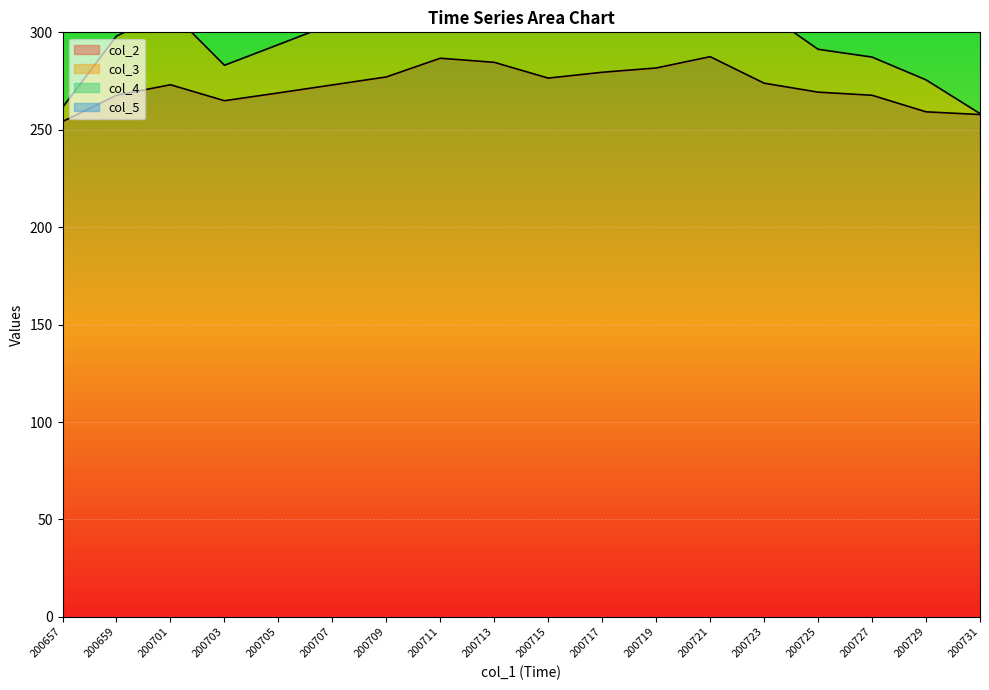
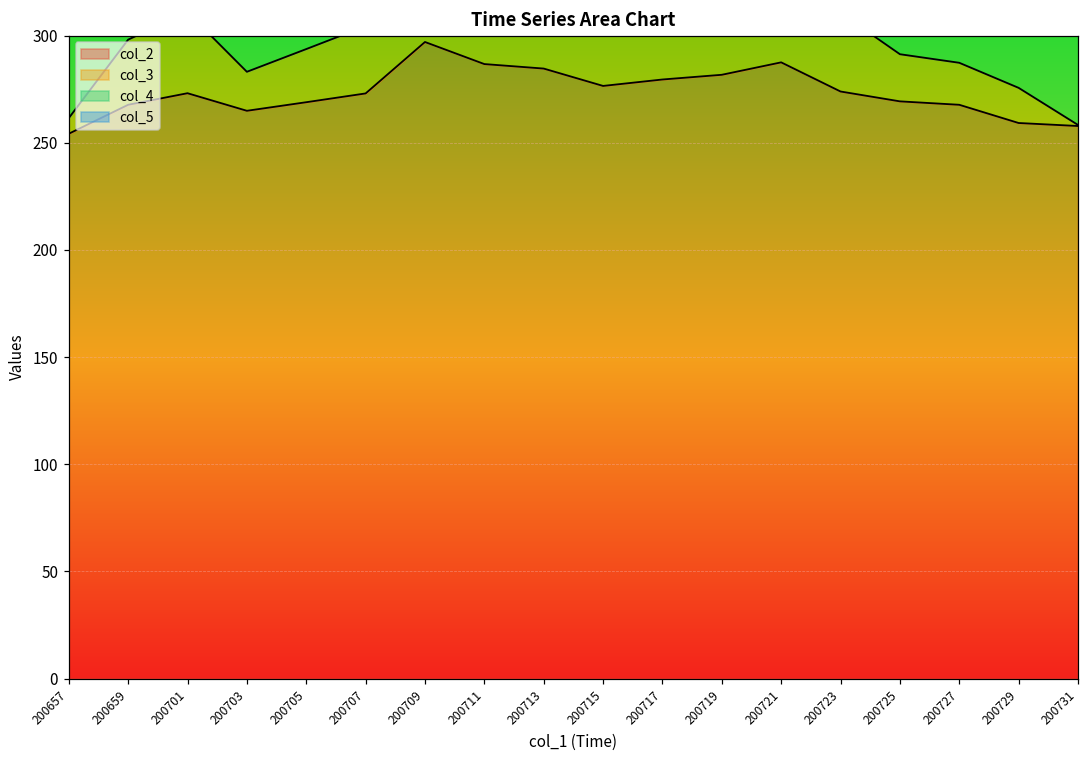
col_2, 200709: 277 -> 297
